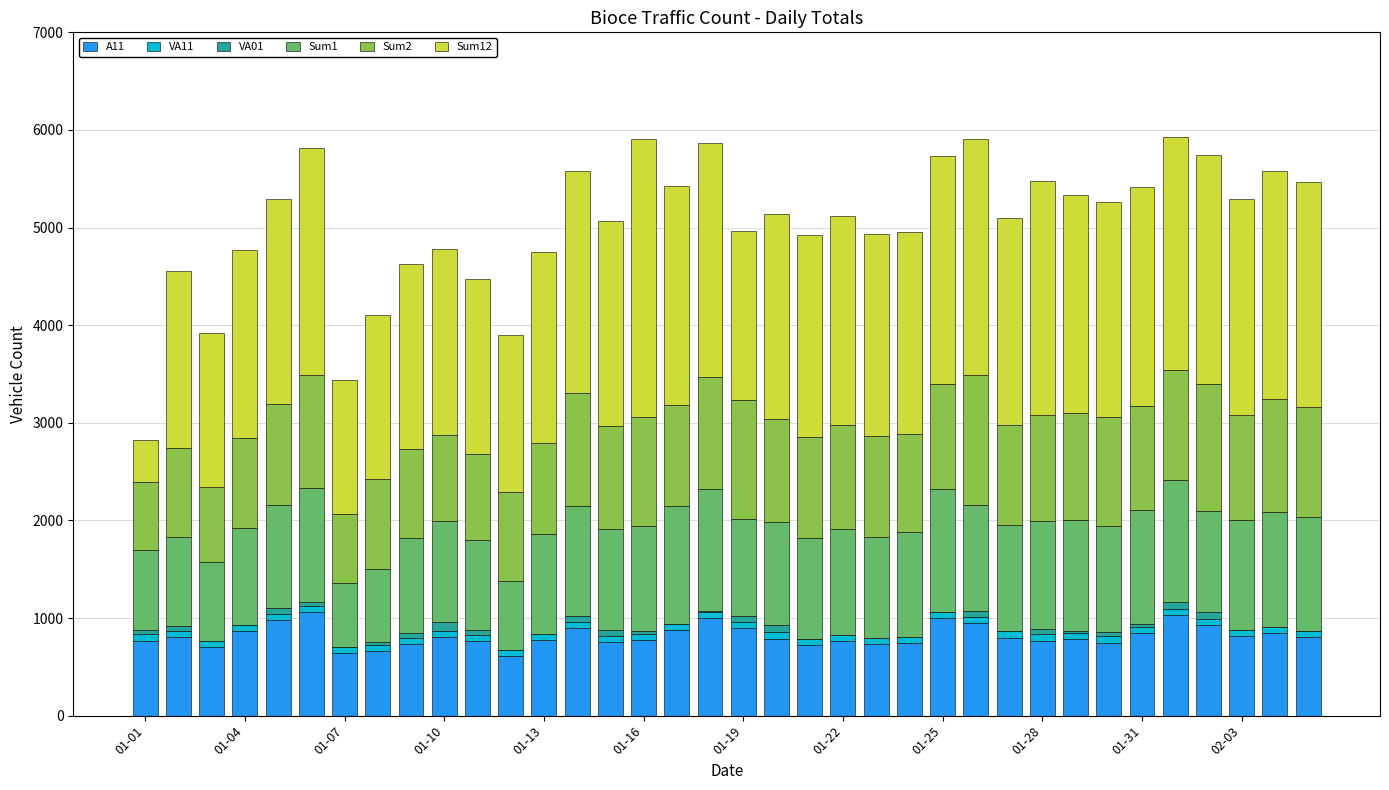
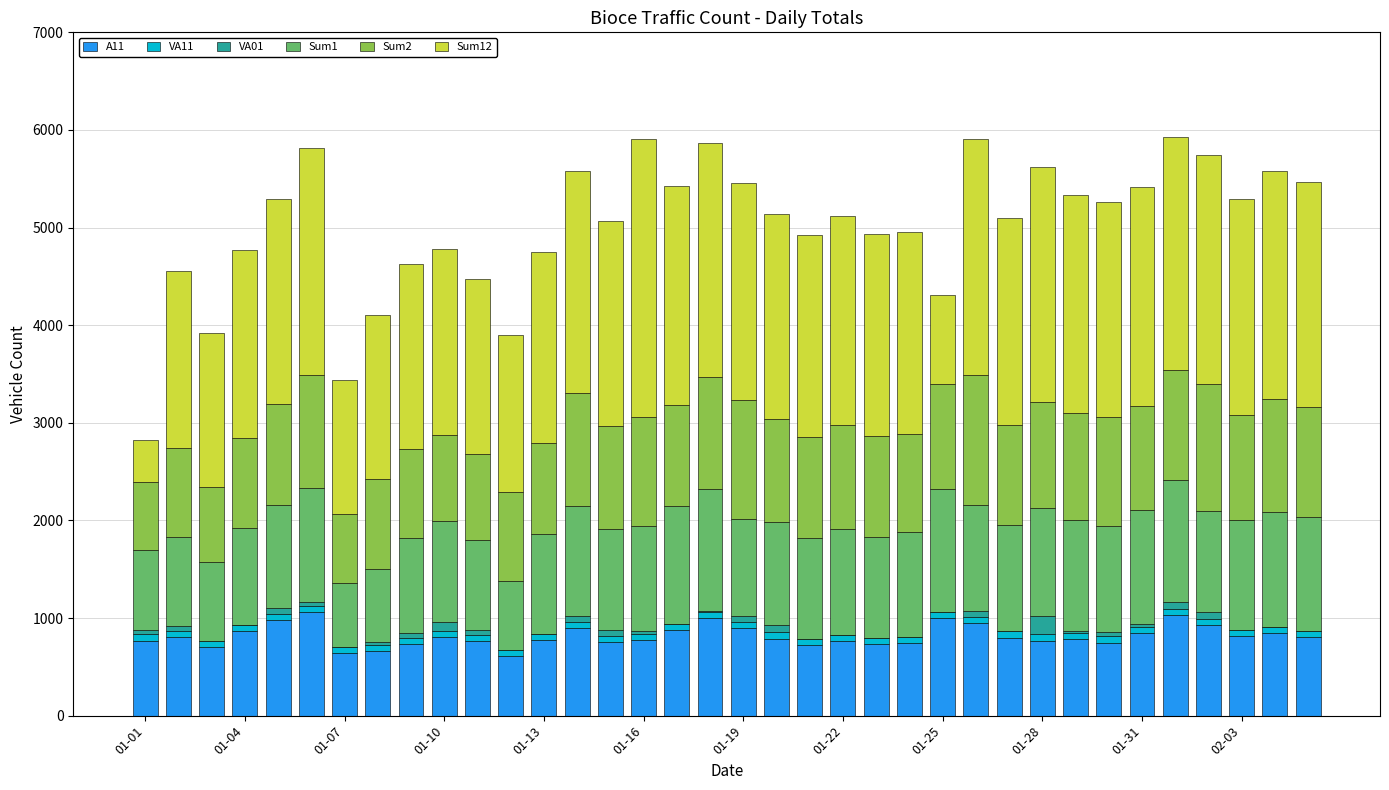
Sum12, 01-19: 1700 -> 2200
Sum12, 01-25: 2300 -> 900
VA01, 01-28: 100 -> 200
